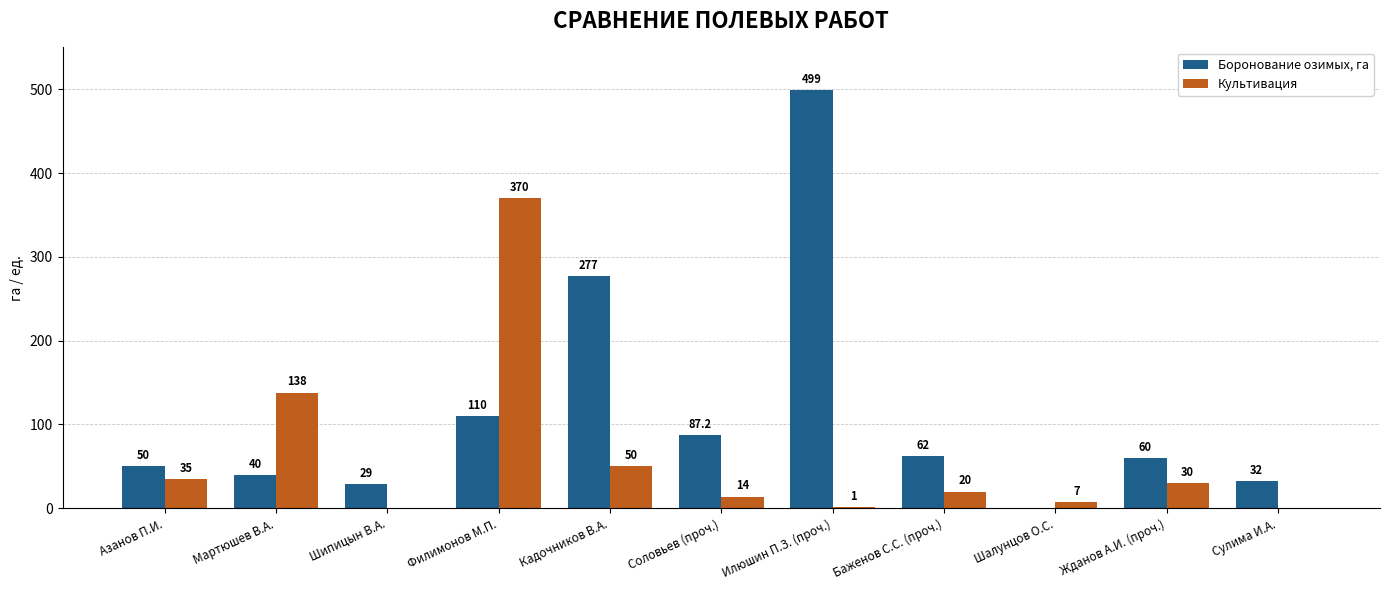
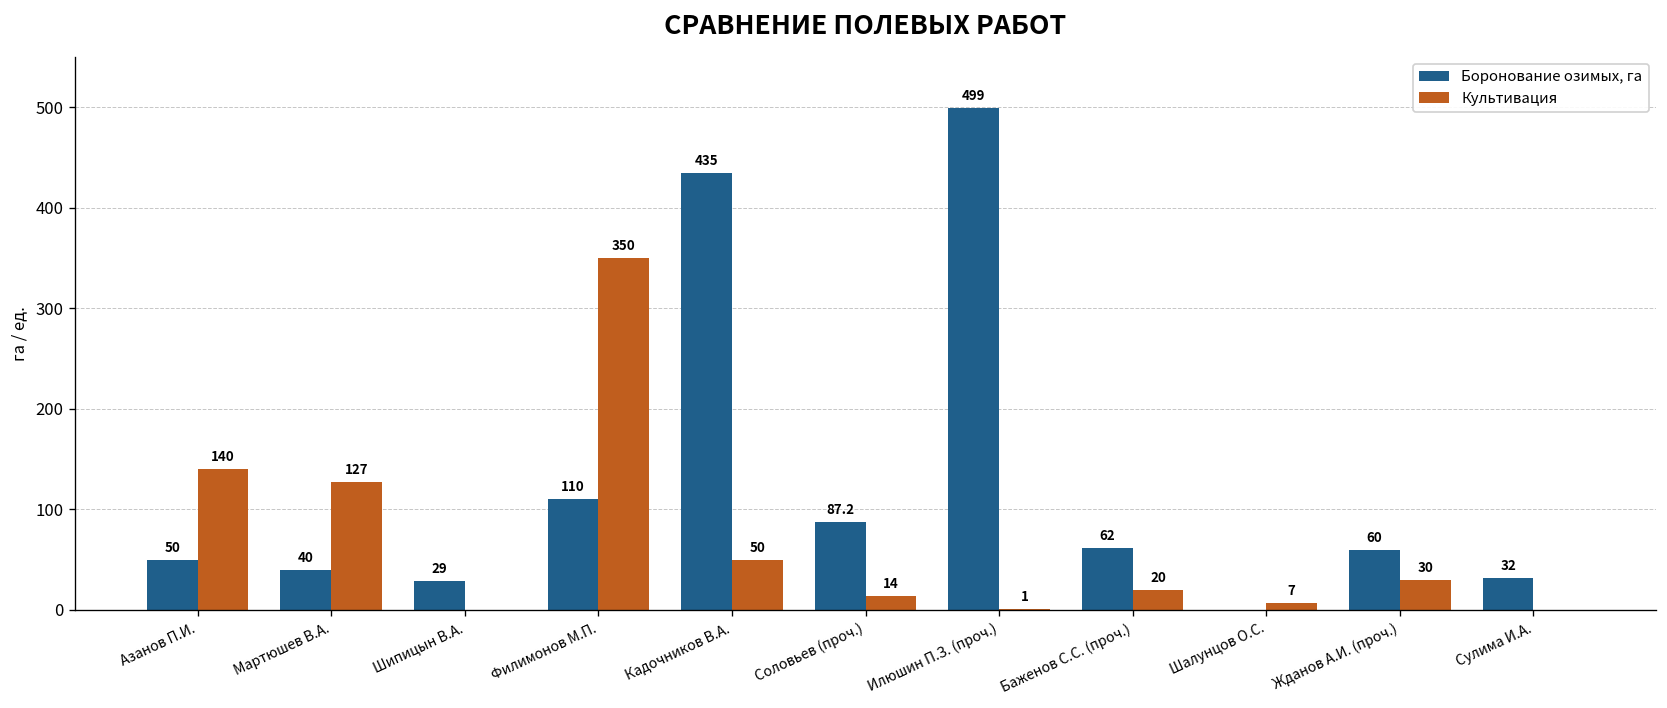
Культивация, Азанов П.И.: 35 -> 140
Культивация, Мартюшев В.А.: 138 -> 127
Культивация, Филимонов М.П.: 370 -> 350
Боронование озимых, га, Кадочников В.А.: 277 -> 435
